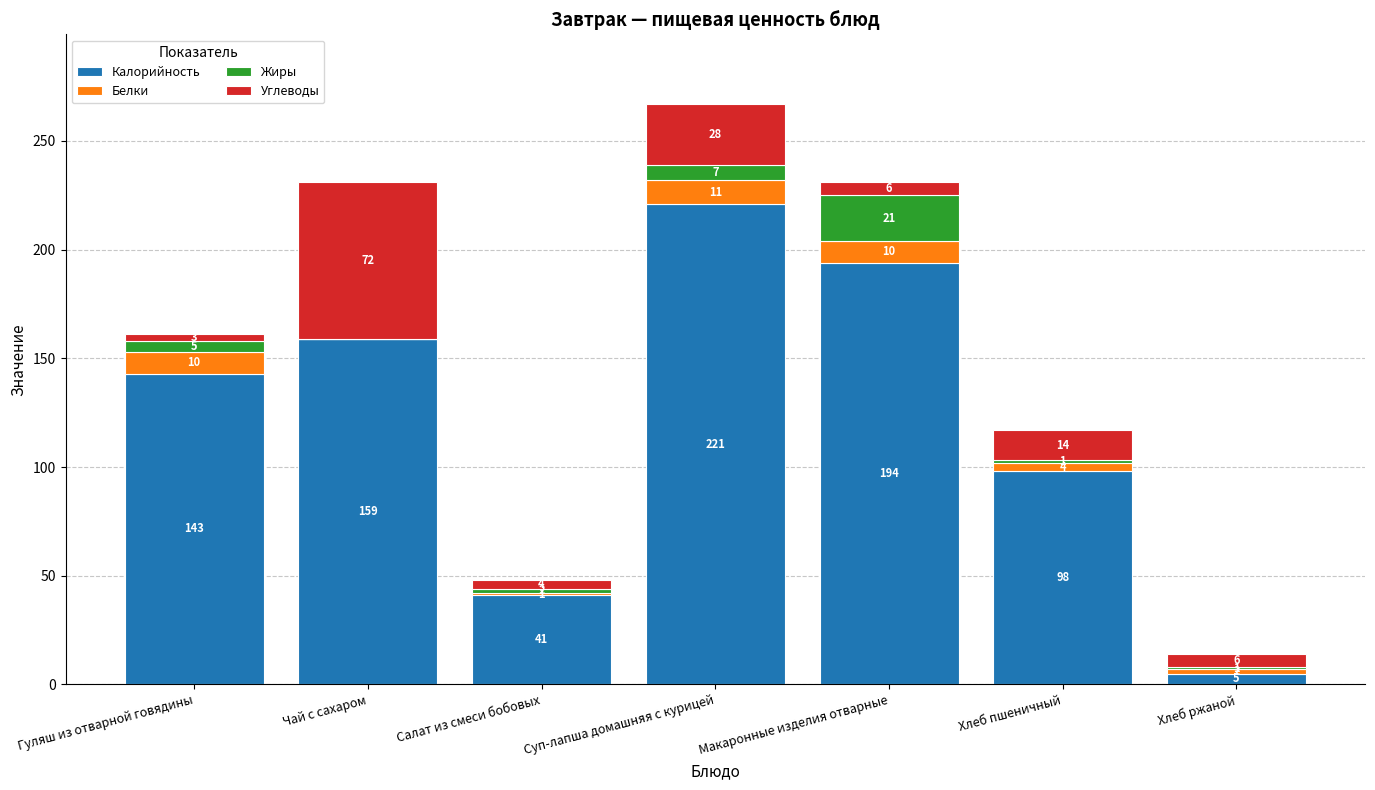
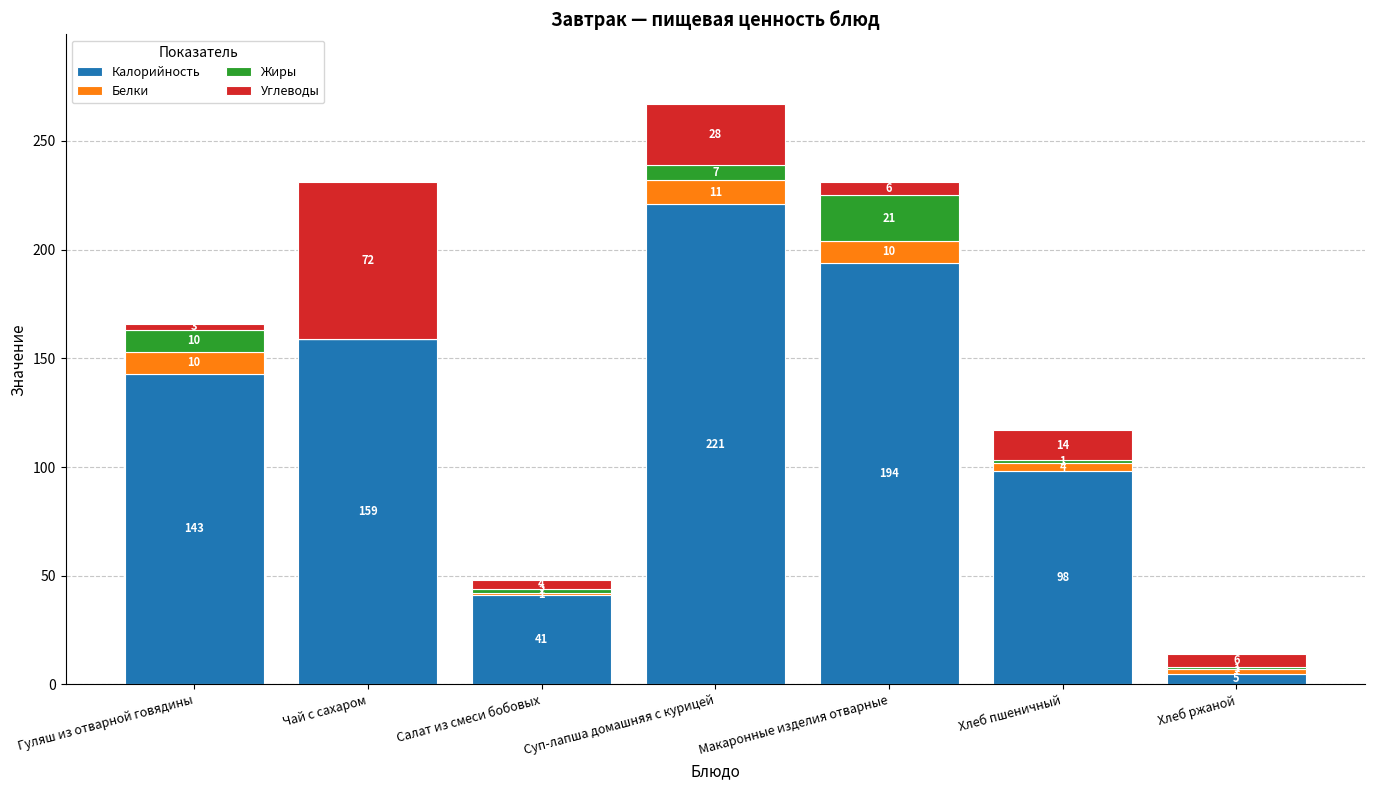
Жиры, Гуляш из отварной говядины: 5 -> 10
